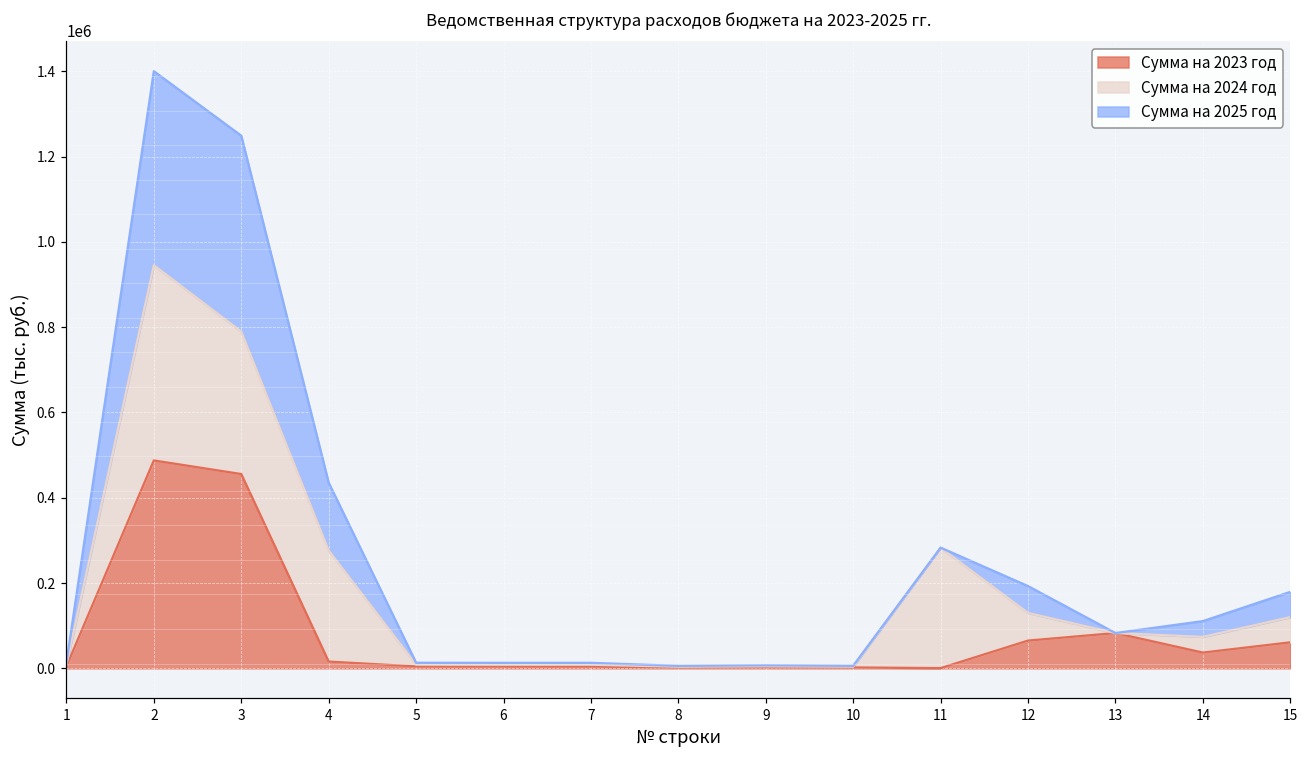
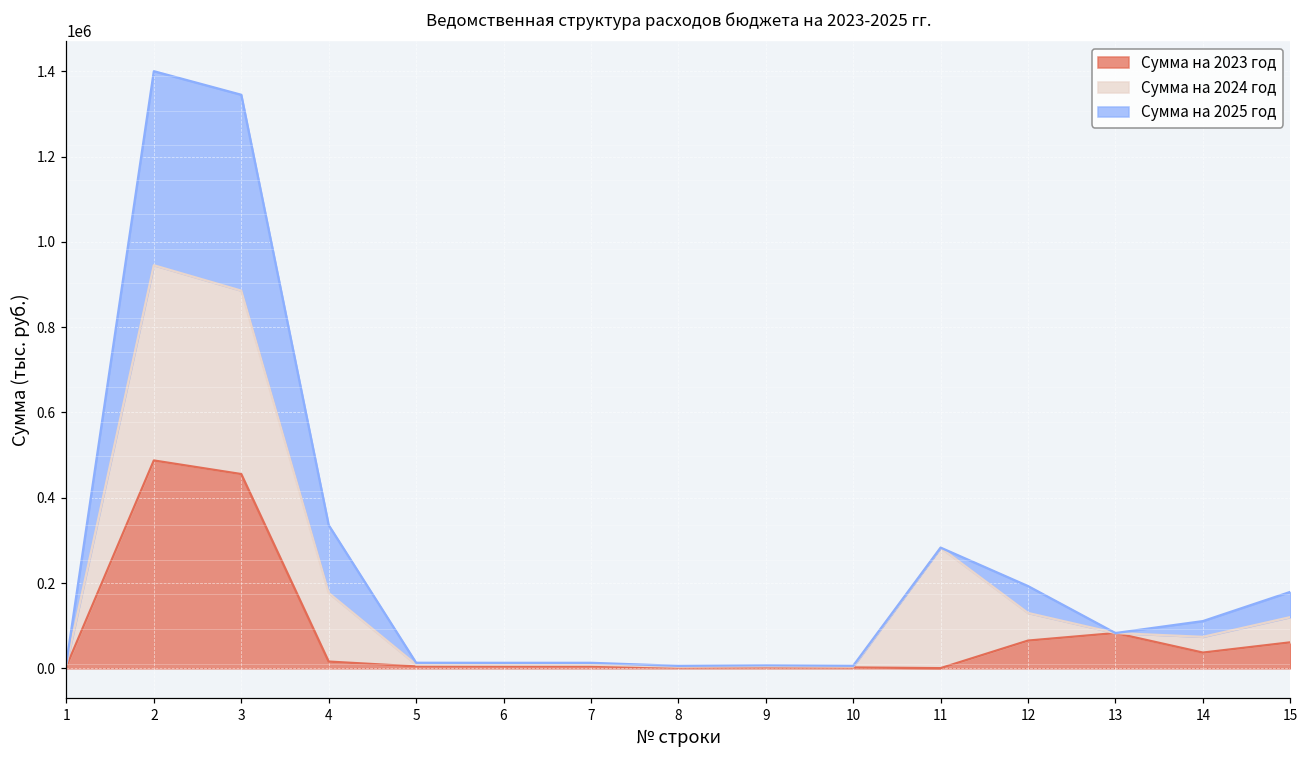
Сумма на 2024 год, 3: 330000 -> 430000
Сумма на 2024 год, 4: 260000 -> 160000
